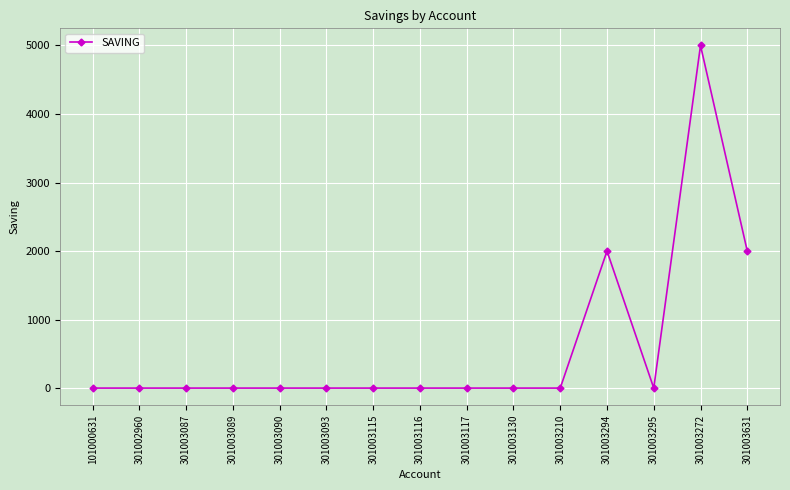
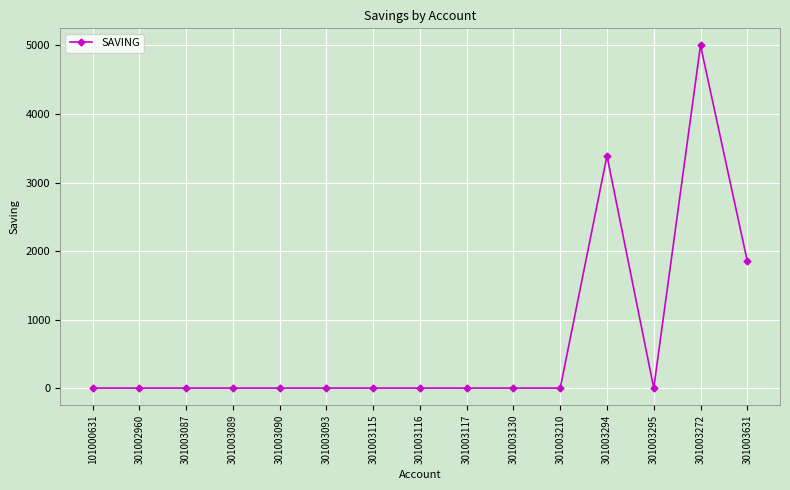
301003294: 2000 -> 3400
301003631: 2000 -> 1900
